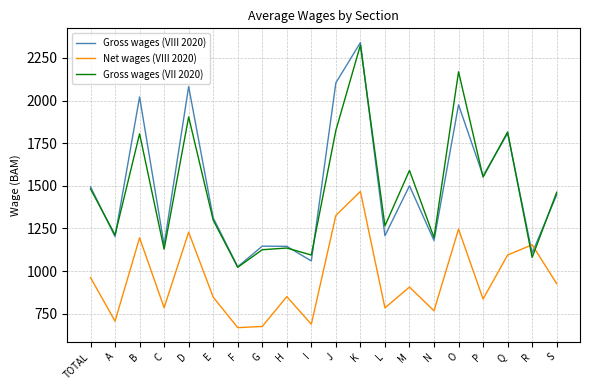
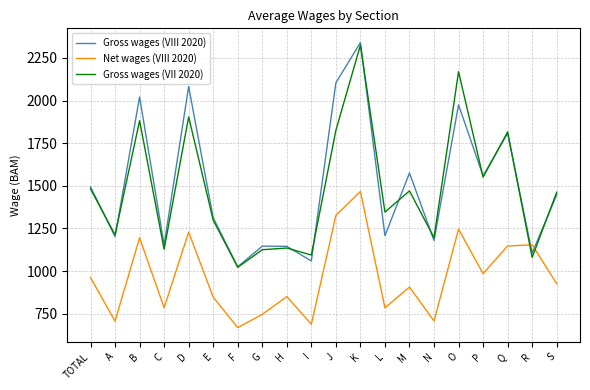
Gross wages (VII 2020), B: 1810 -> 1880
Net wages (VIII 2020), G: 680 -> 750
Gross wages (VII 2020), L: 1270 -> 1350
Gross wages (VIII 2020), M: 1500 -> 1580
Gross wages (VII 2020), M: 1590 -> 1470
Net wages (VIII 2020), N: 770 -> 710
Net wages (VIII 2020), P: 840 -> 990
Net wages (VIII 2020), Q: 1090 -> 1150
